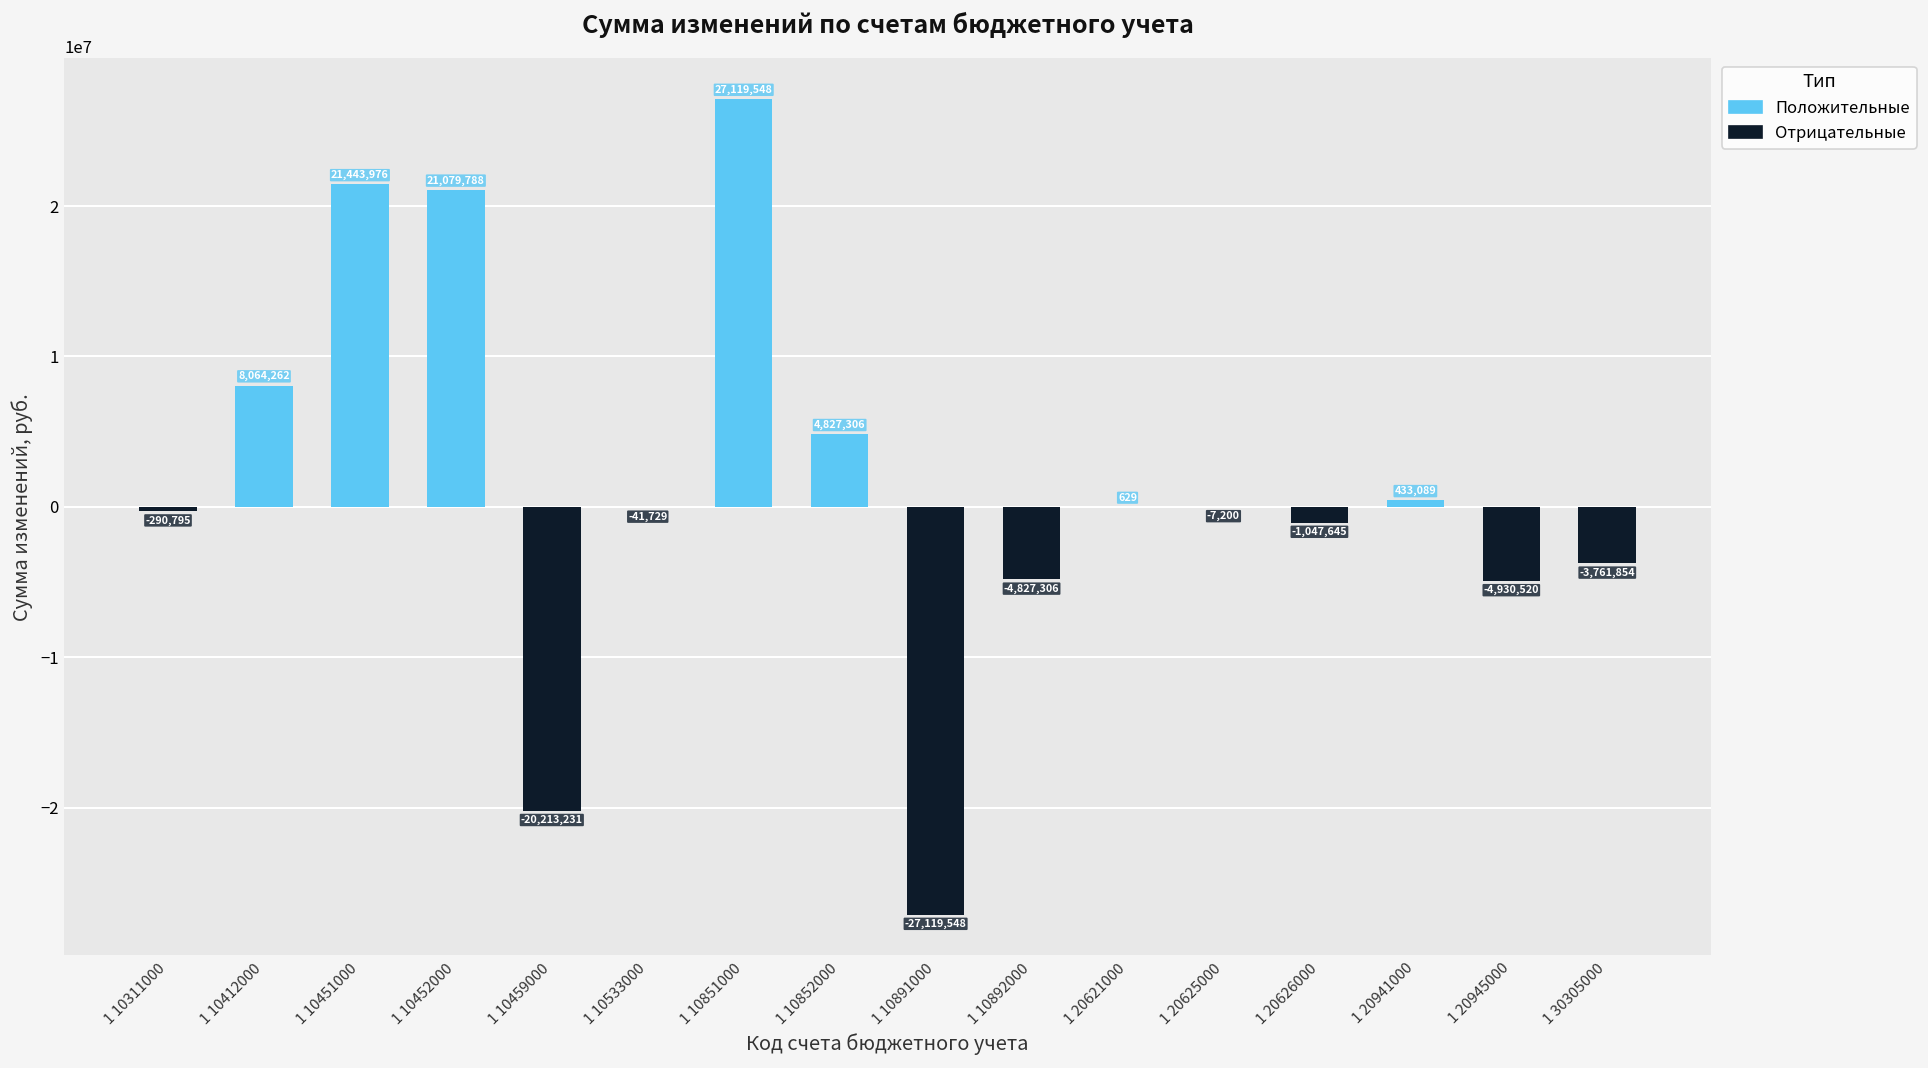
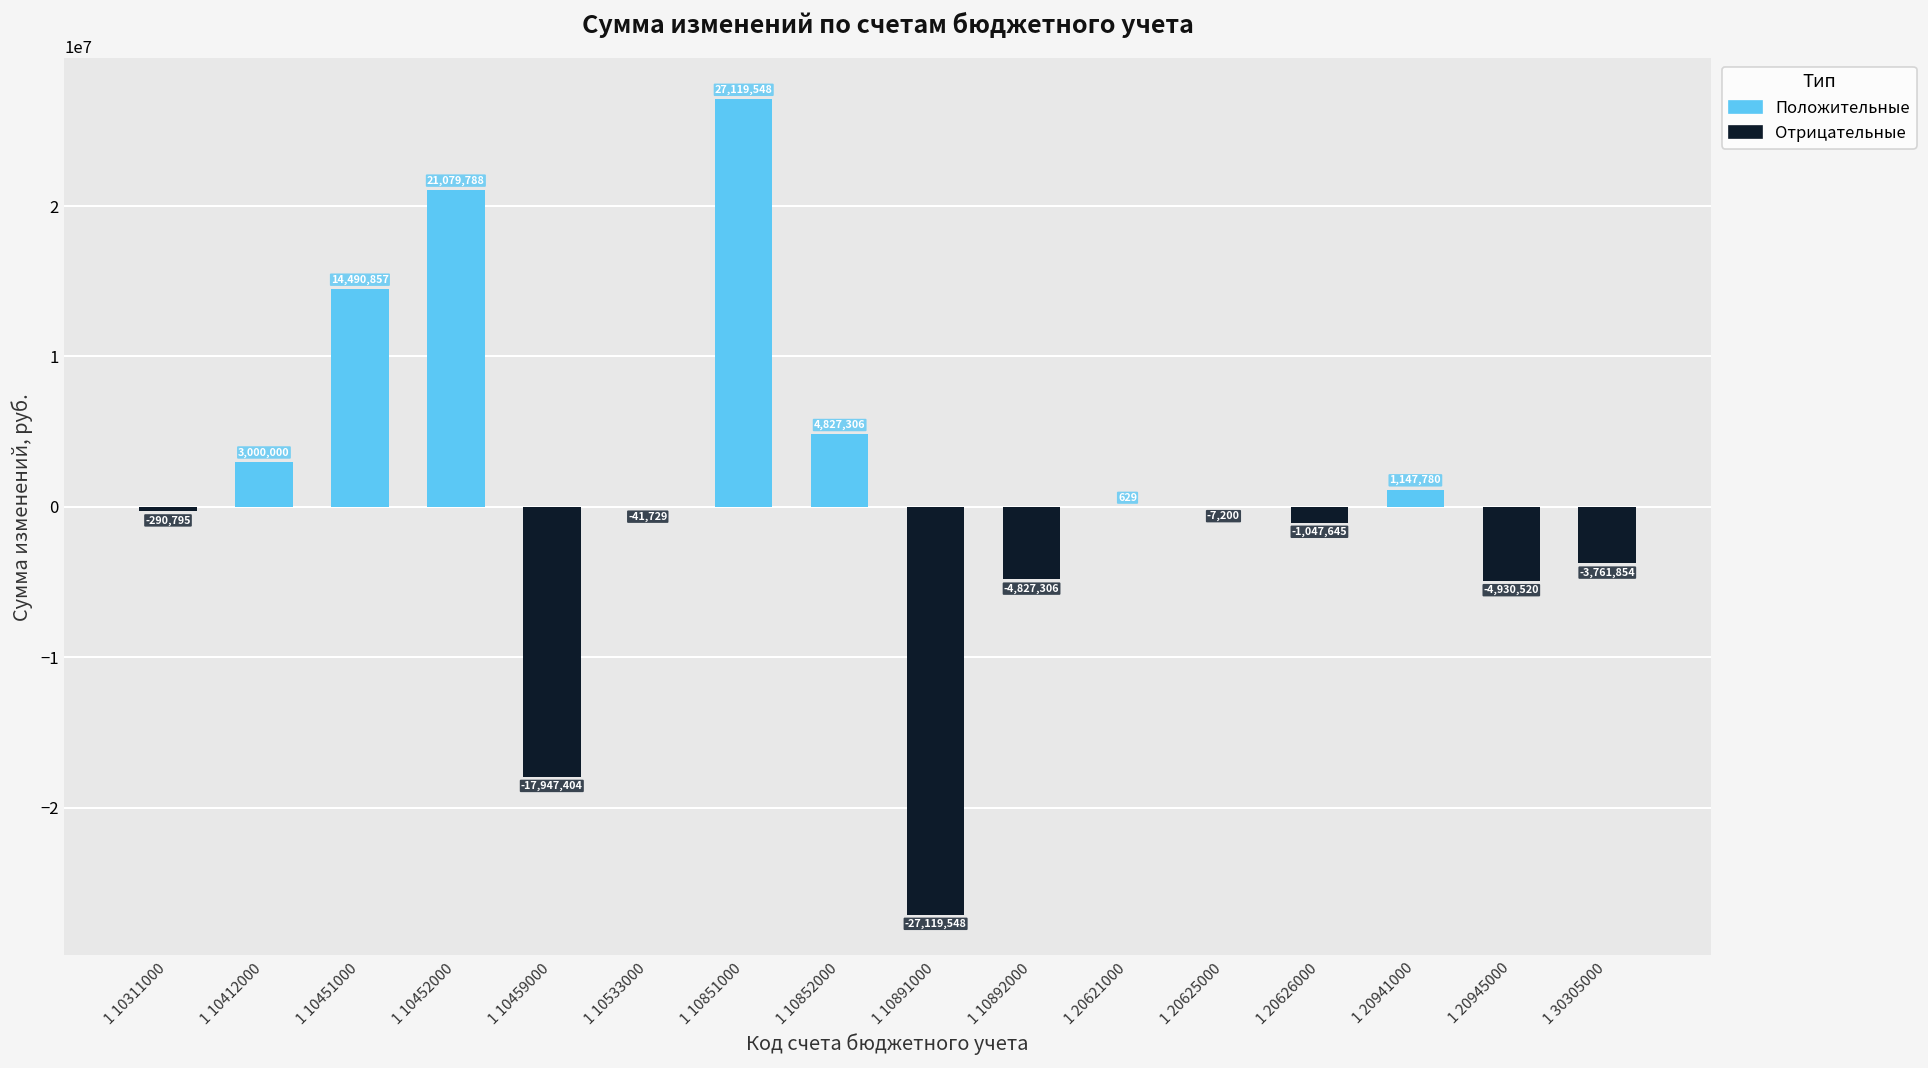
Положительные, 1 10412000: 8,064,262 -> 3,000,000
Положительные, 1 10451000: 21,443,976 -> 14,490,857
Отрицательные, 1 10459000: -20,213,231 -> -17,947,404
Положительные, 1 20941000: 433,089 -> 1,147,780
